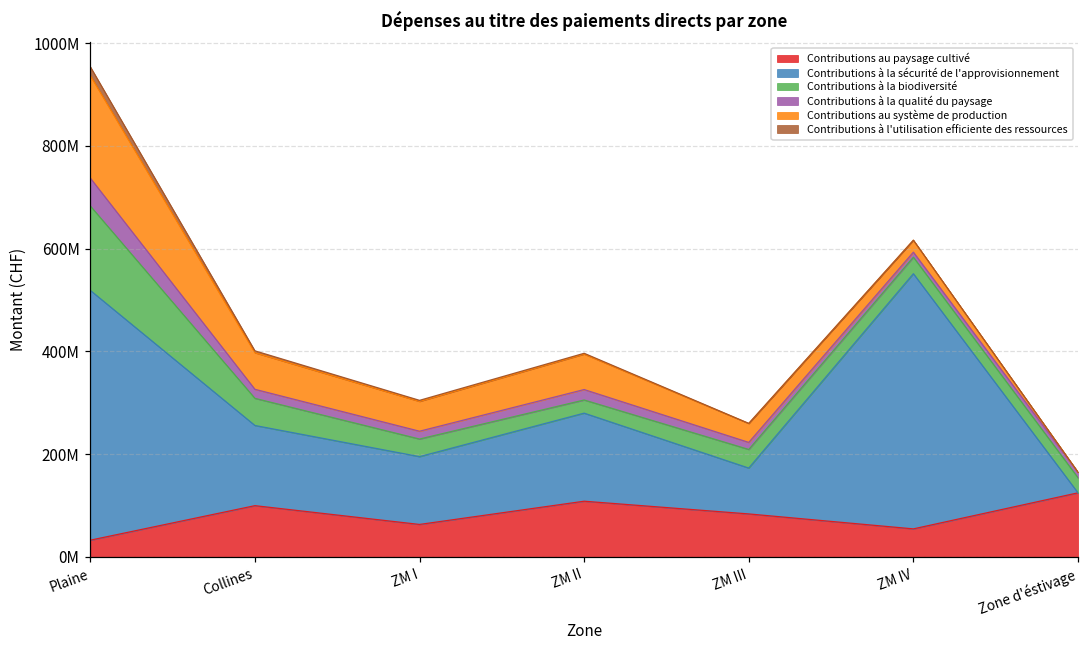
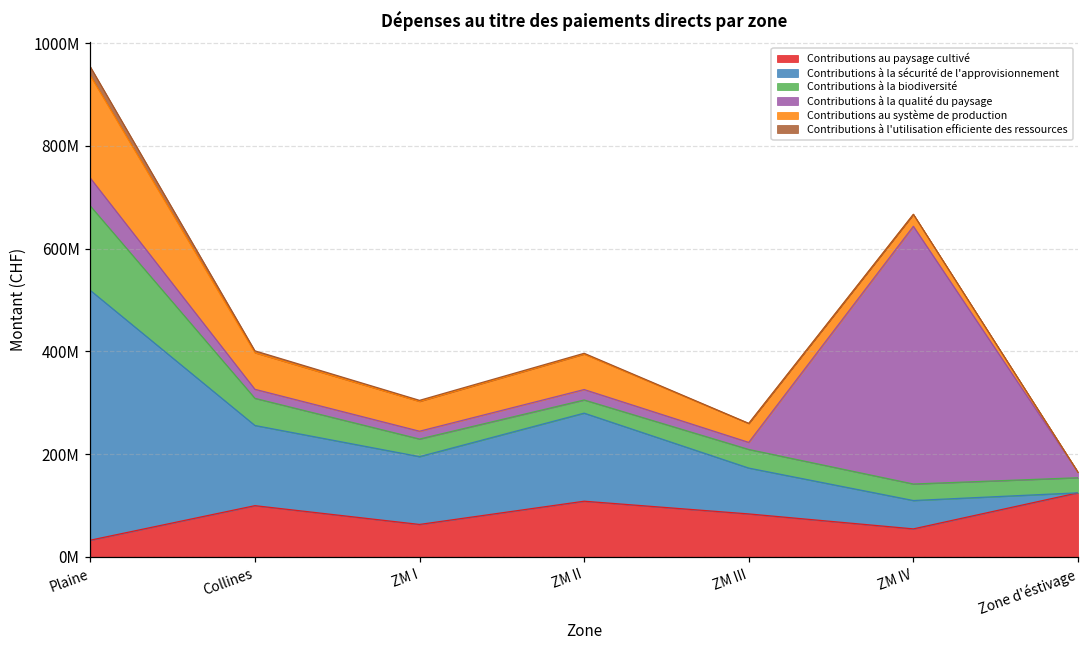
Contributions à la sécurité de l'approvisionnement, ZM IV: 500000000 -> 60000000
Contributions à la qualité du paysage, ZM IV: 10000000 -> 500000000
